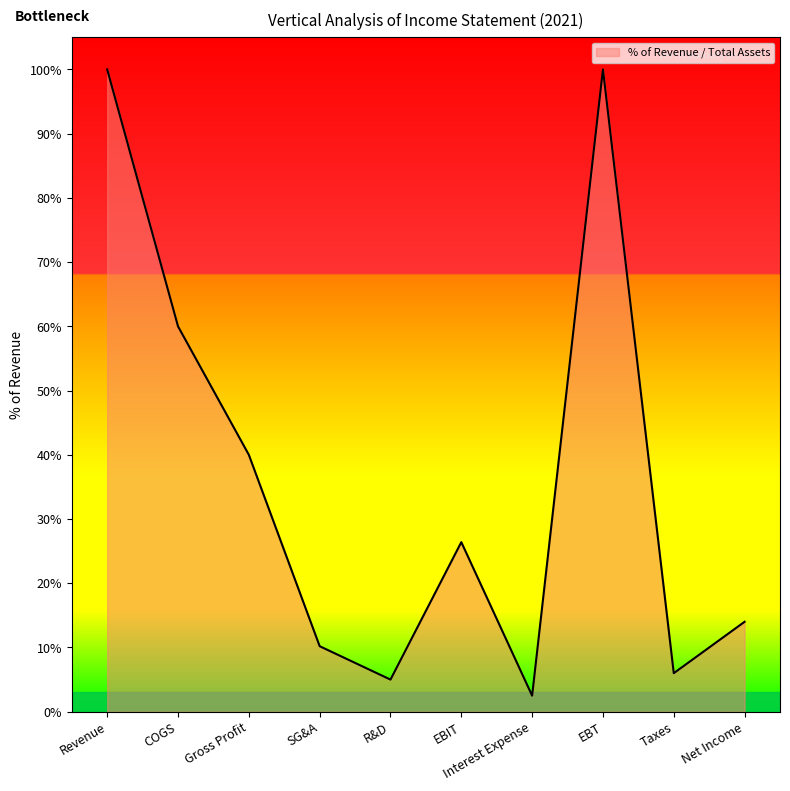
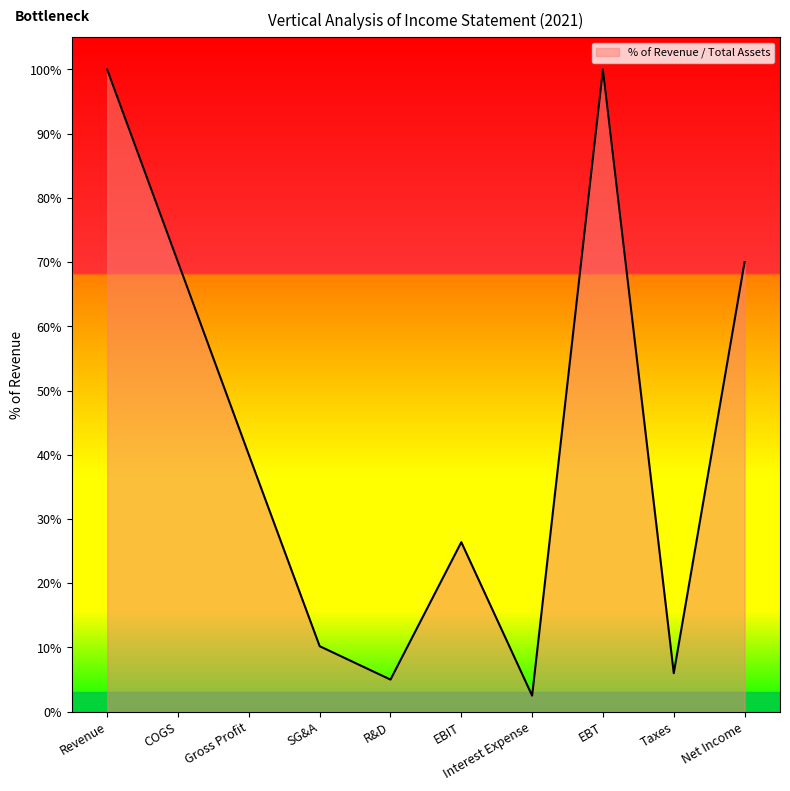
COGS: 60% -> 70%
Net Income: 14% -> 70%
